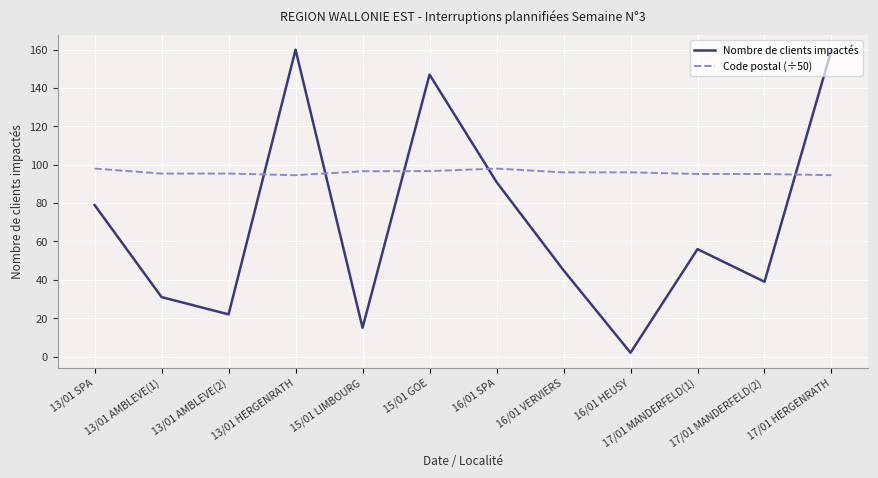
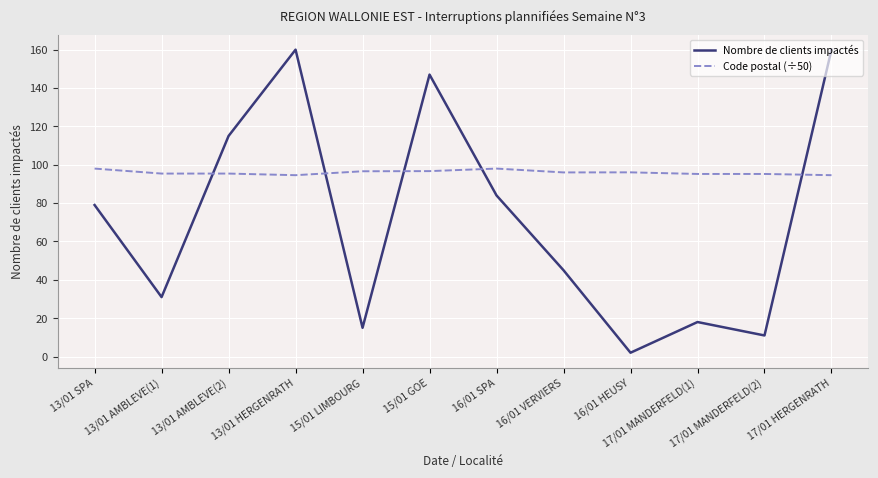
Nombre de clients impactés, 13/01 AMBLEVE(2): 22 -> 115
Nombre de clients impactés, 16/01 SPA: 91 -> 84
Nombre de clients impactés, 17/01 MANDERFELD(1): 56 -> 18
Nombre de clients impactés, 17/01 MANDERFELD(2): 39 -> 11
